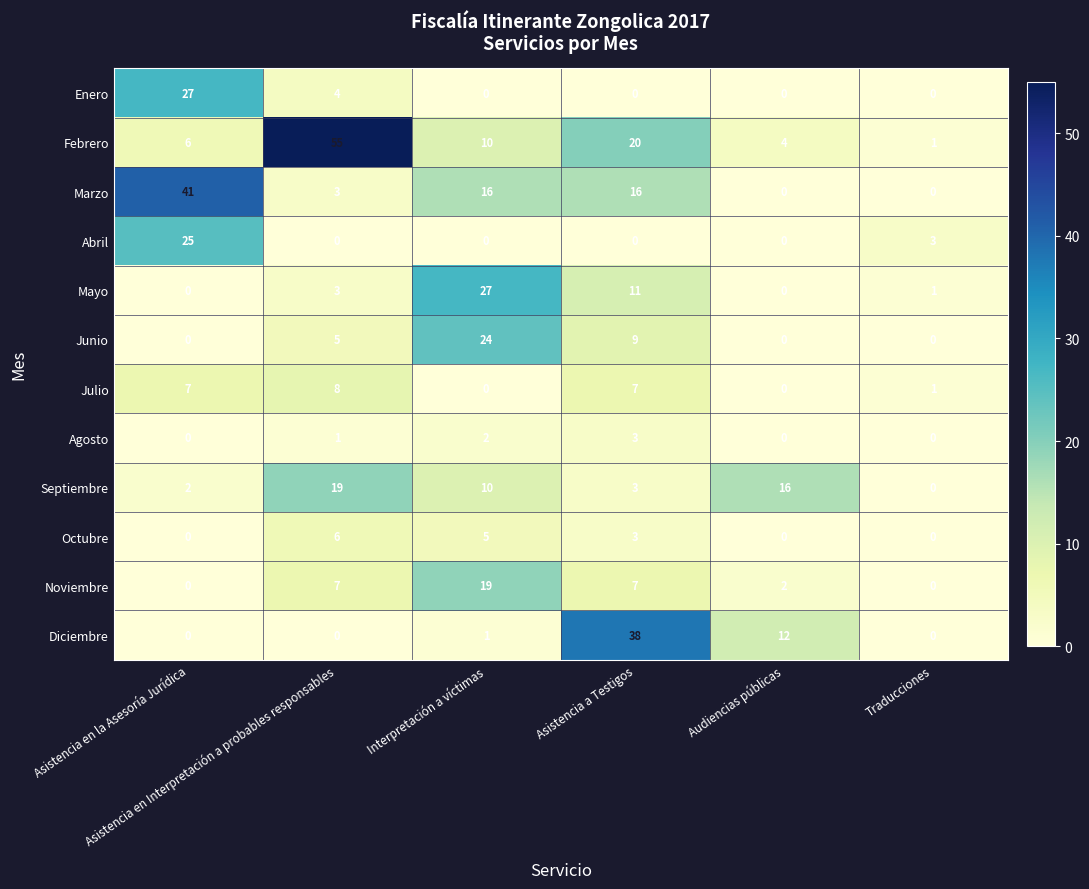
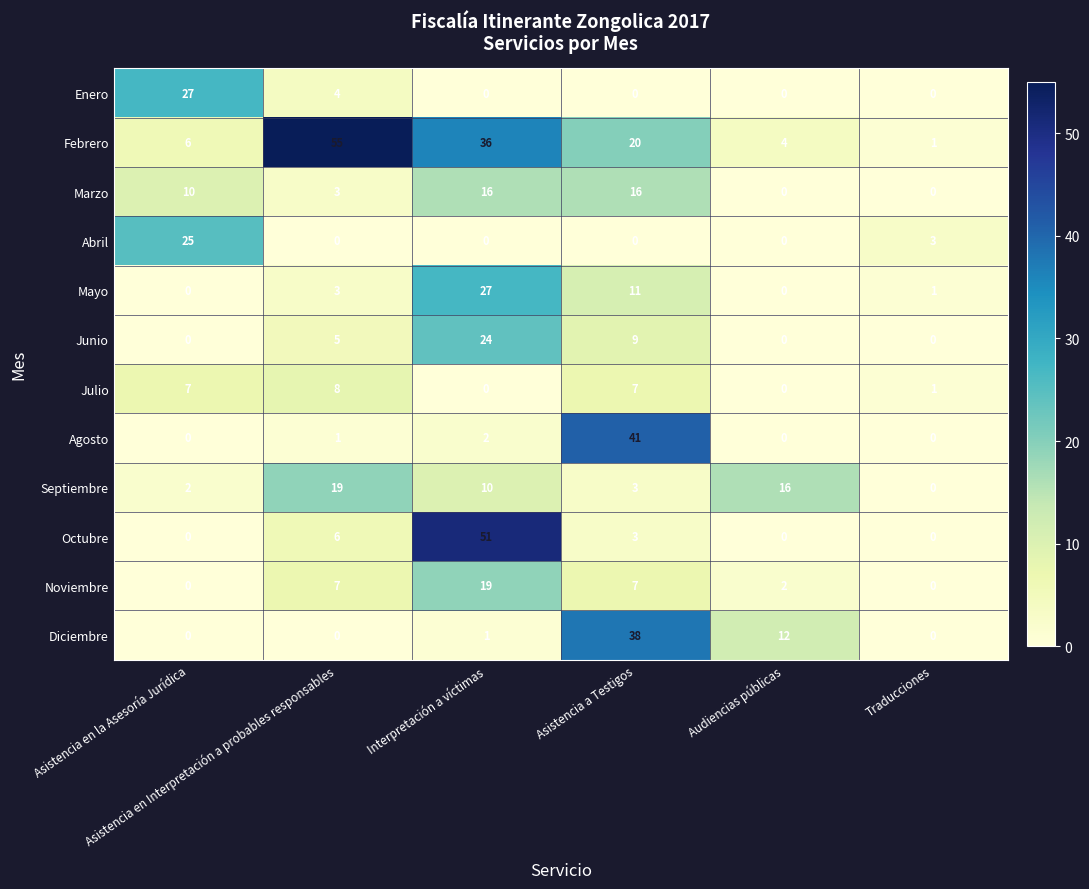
Febrero, Interpretación a víctimas: 10 -> 36
Marzo, Asistencia en la Asesoría Jurídica: 41 -> 10
Agosto, Asistencia a Testigos: 3 -> 41
Octubre, Interpretación a víctimas: 5 -> 51
